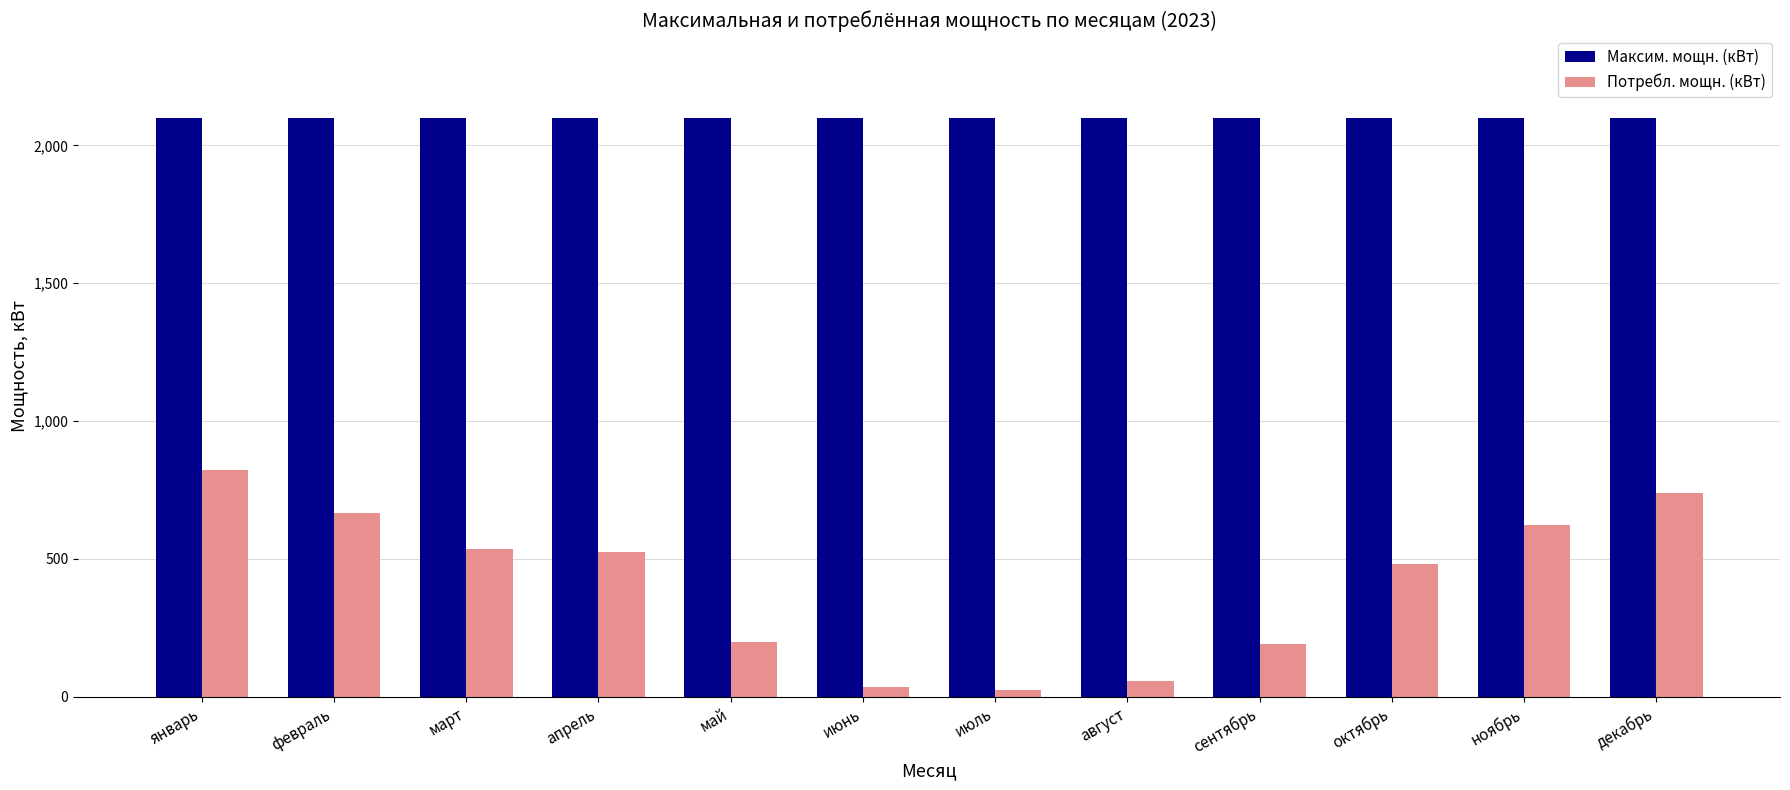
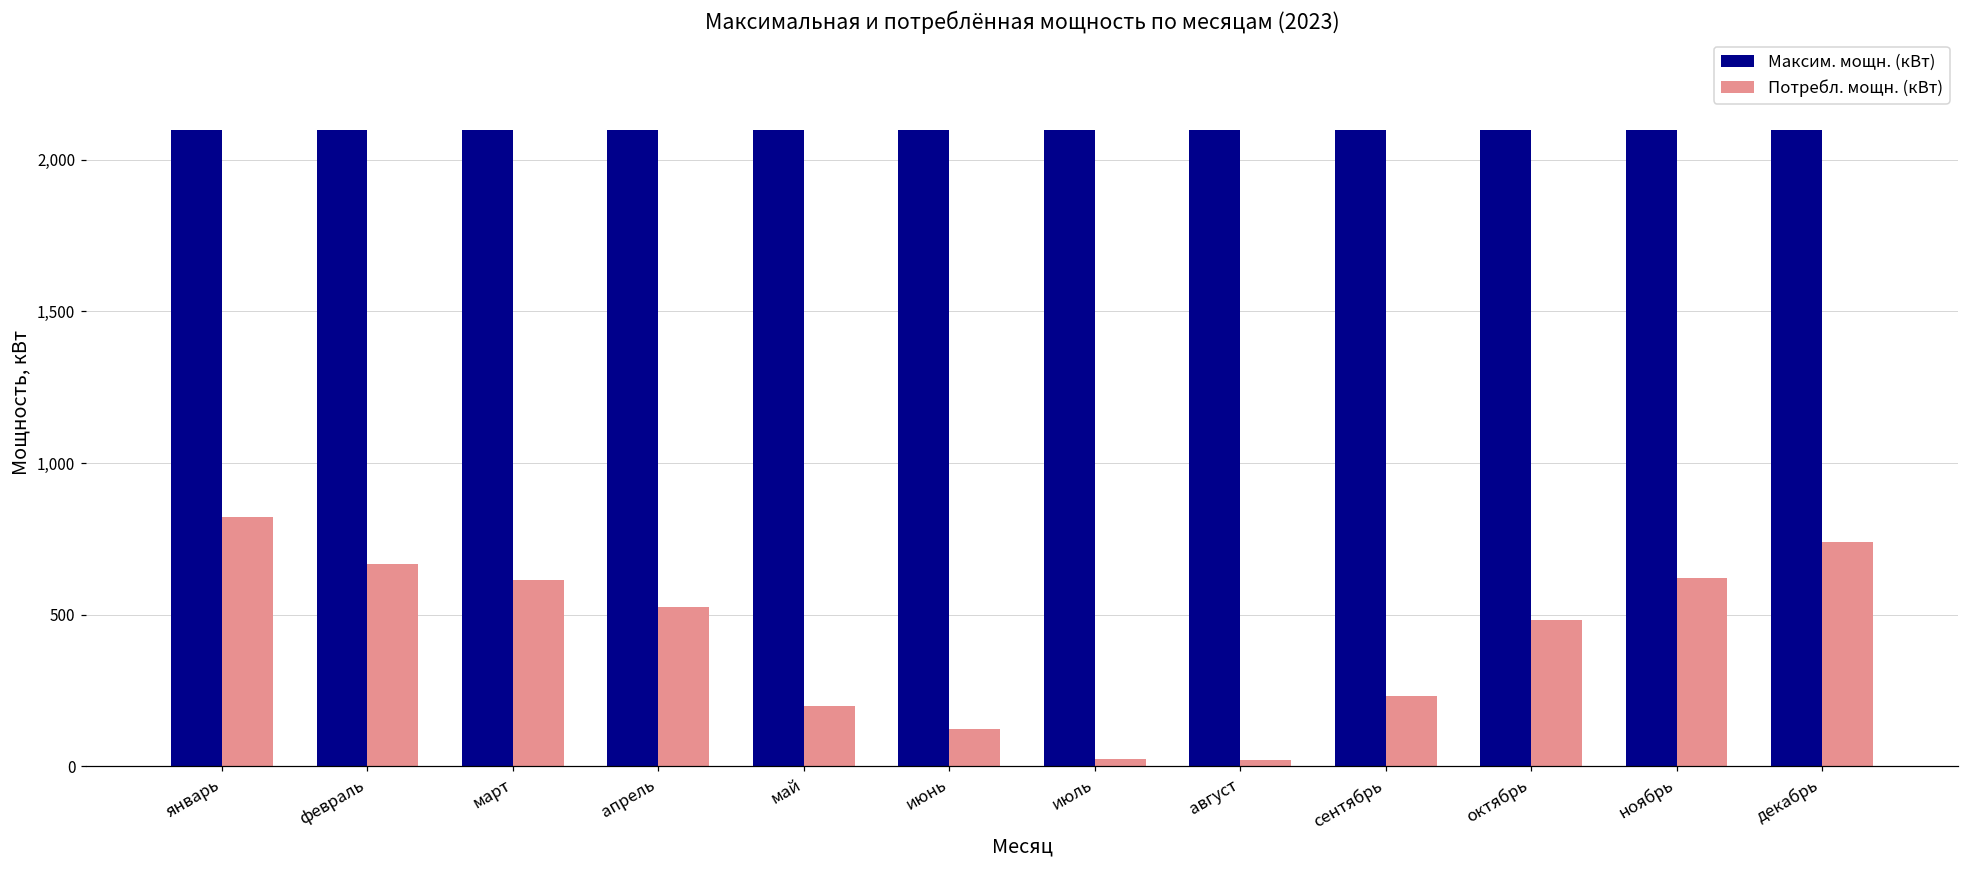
Потребл. мощн. (кВт), март: 540 -> 610
Потребл. мощн. (кВт), июнь: 30 -> 120
Потребл. мощн. (кВт), август: 50 -> 20
Потребл. мощн. (кВт), сентябрь: 190 -> 230
